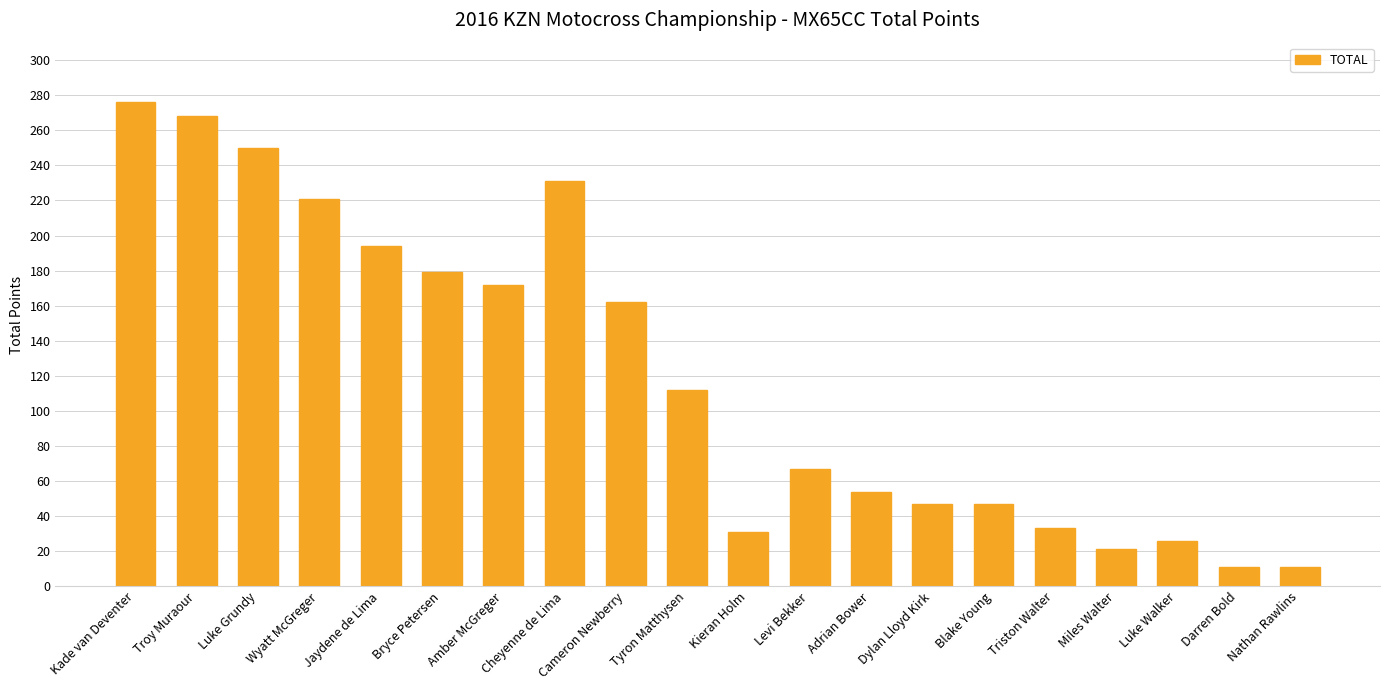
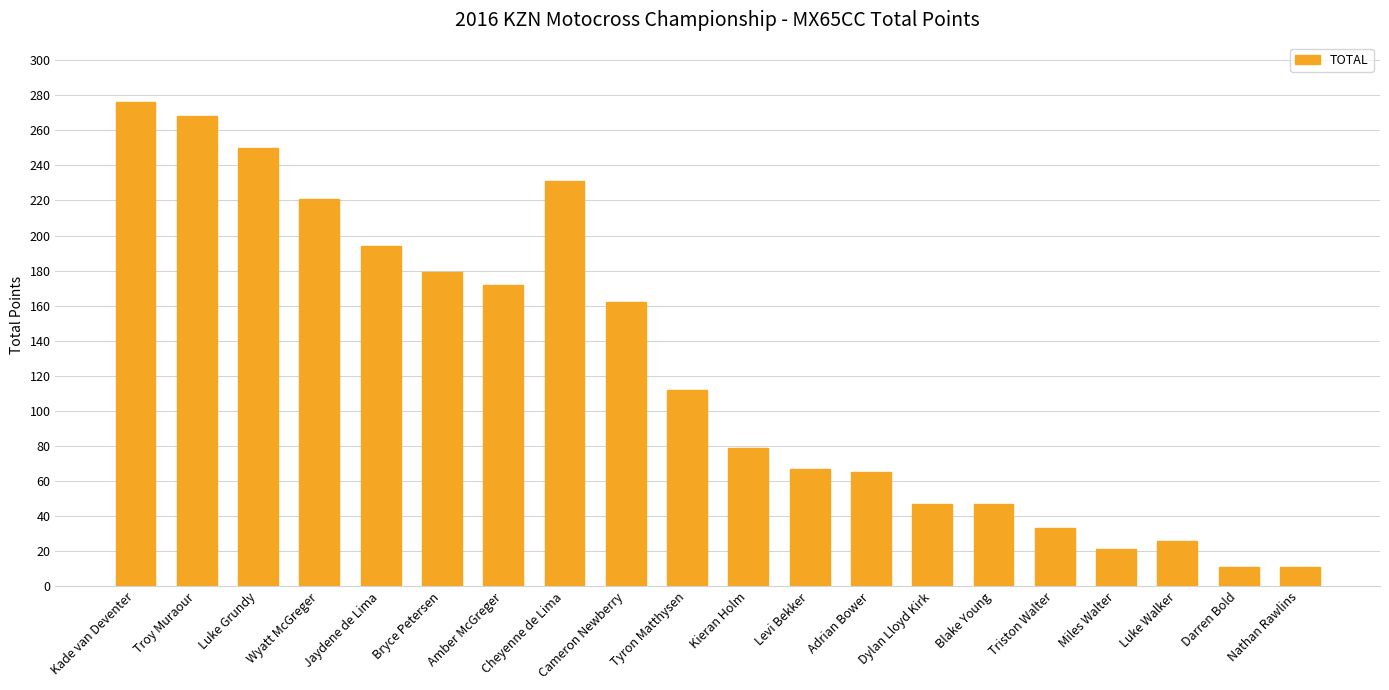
Kieran Holm: 31 -> 79
Adrian Bower: 54 -> 65
